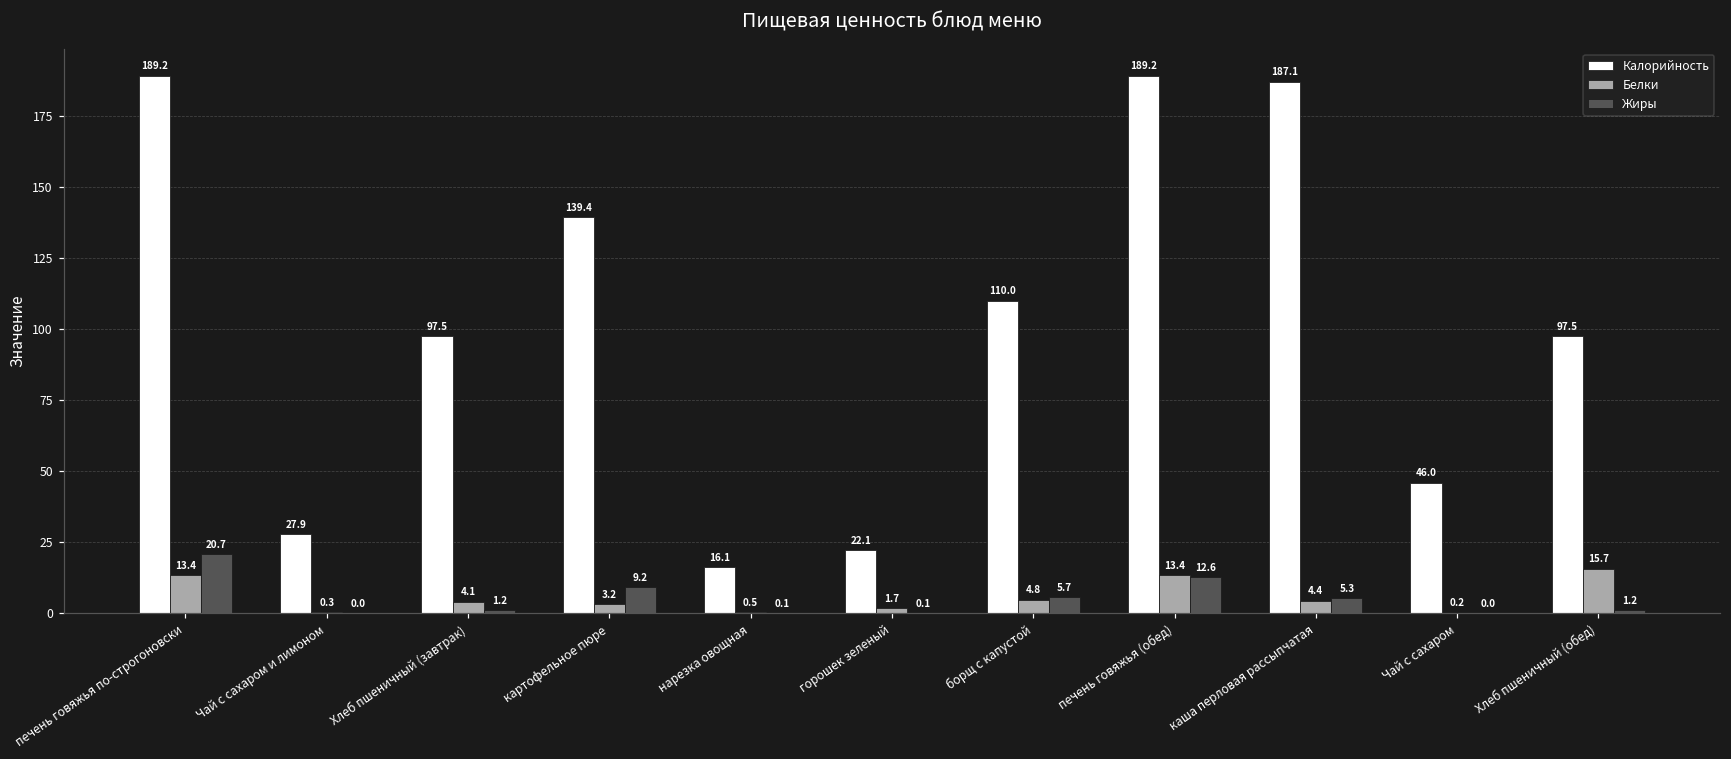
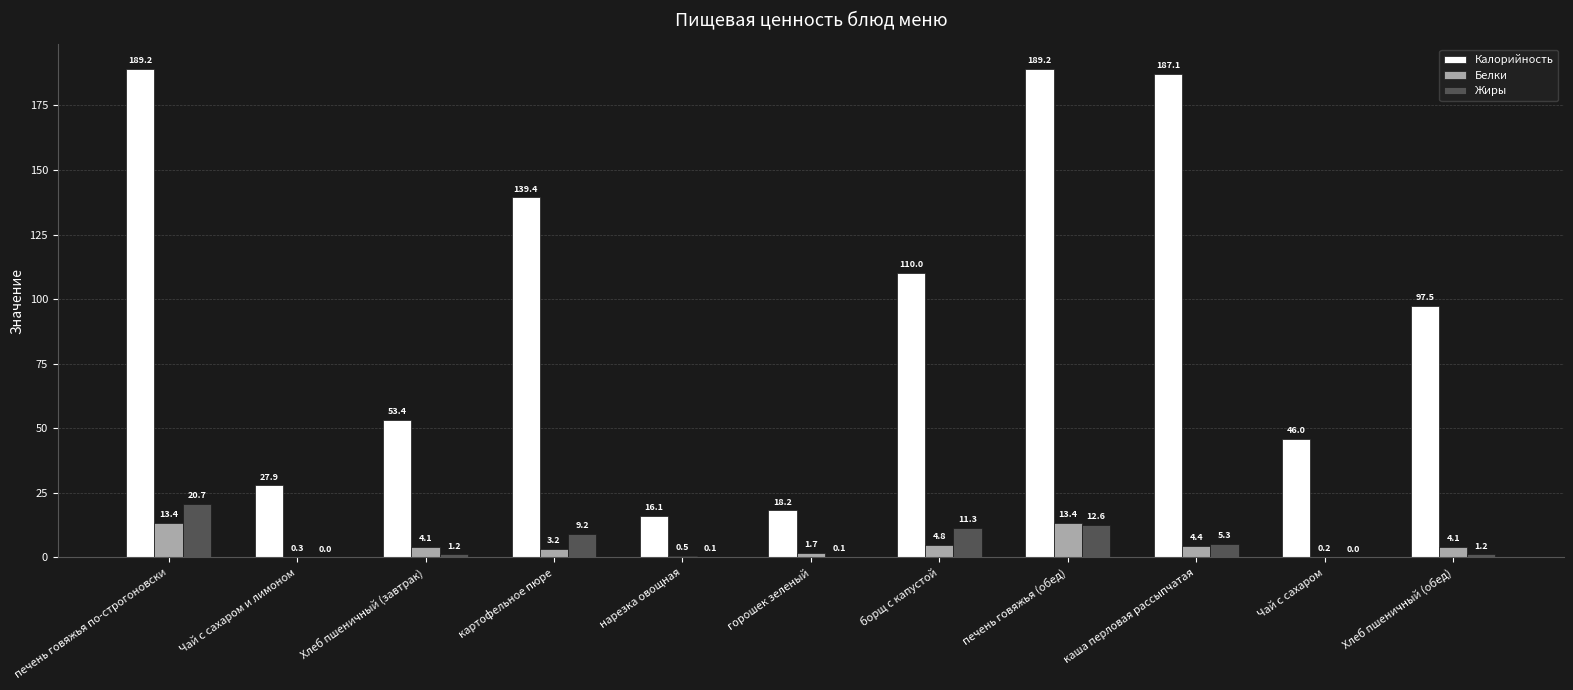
Калорийность, Хлеб пшеничный (завтрак): 97.5 -> 53.4
Калорийность, горошек зеленый: 22.1 -> 18.2
Жиры, борщ с капустой: 5.7 -> 11.3
Белки, Хлеб пшеничный (обед): 15.7 -> 4.1
